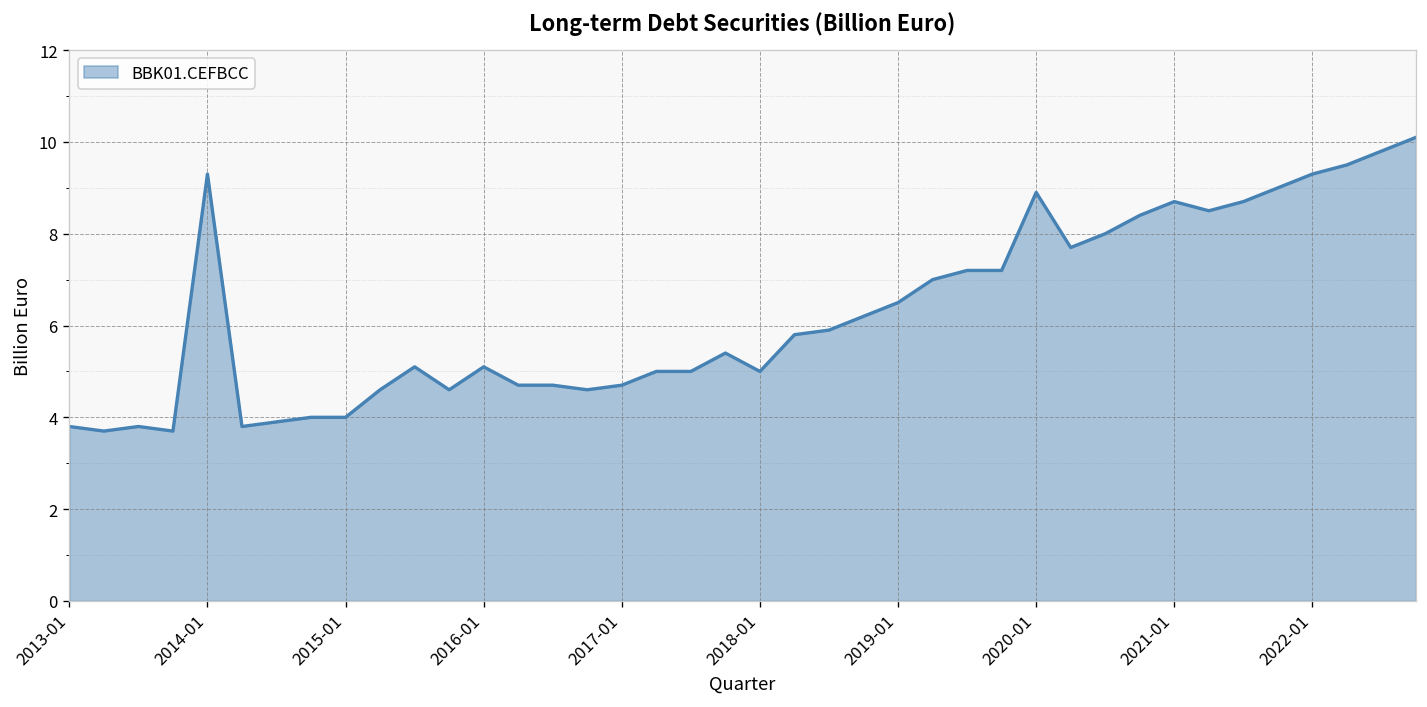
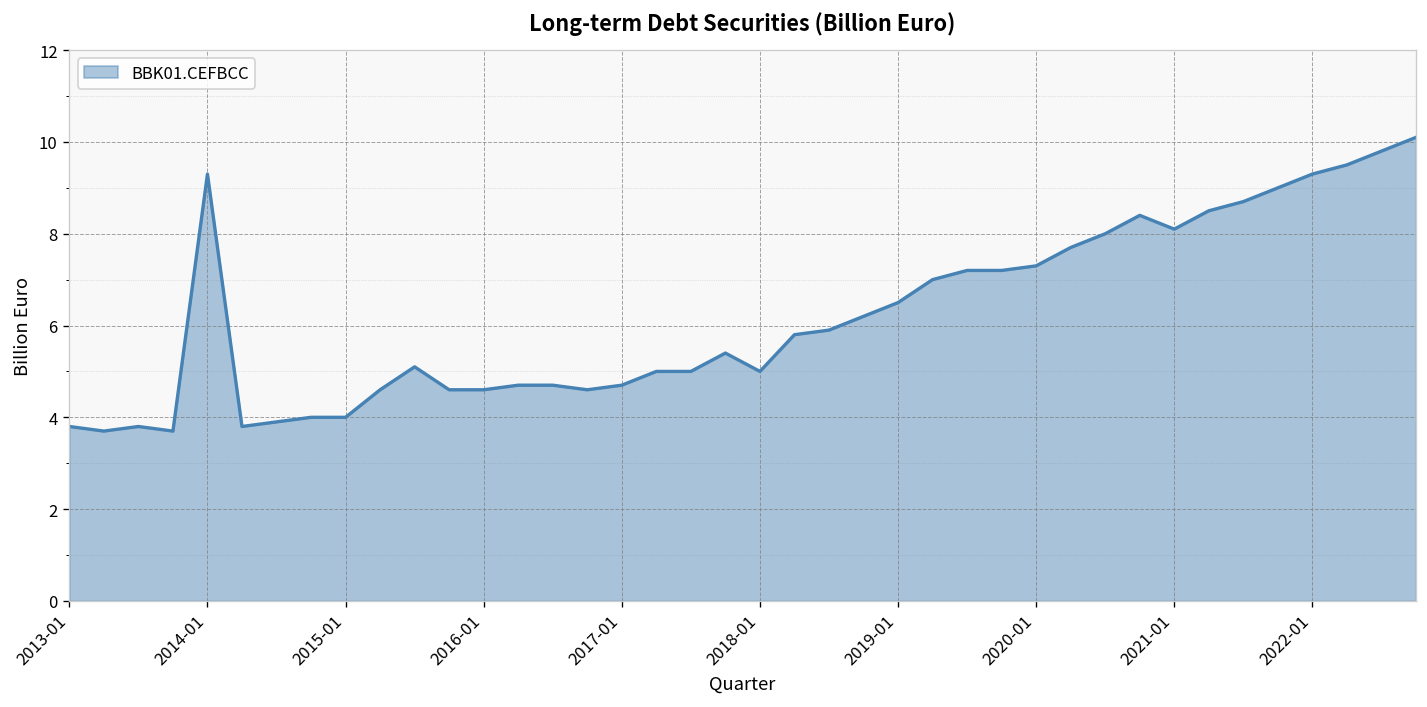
2016-01: 5.1 -> 4.6
2020-01: 8.9 -> 7.3
2021-01: 8.7 -> 8.1
